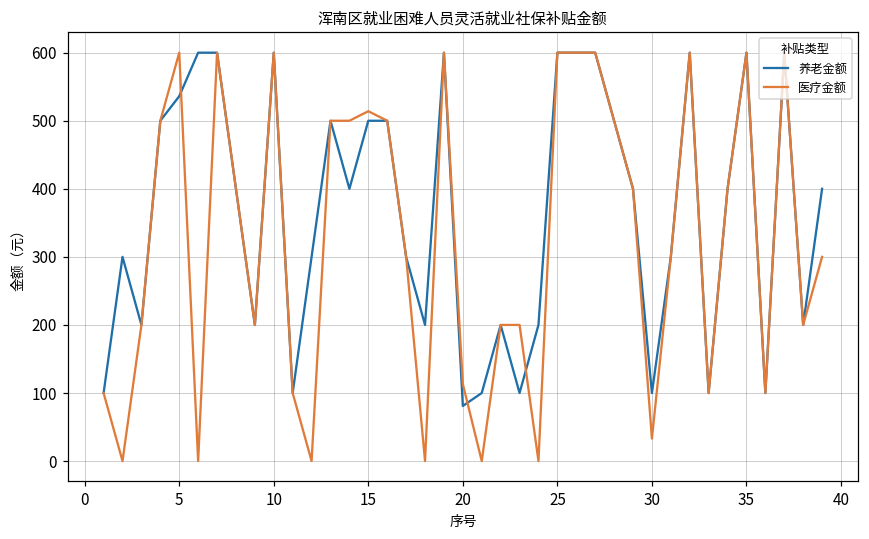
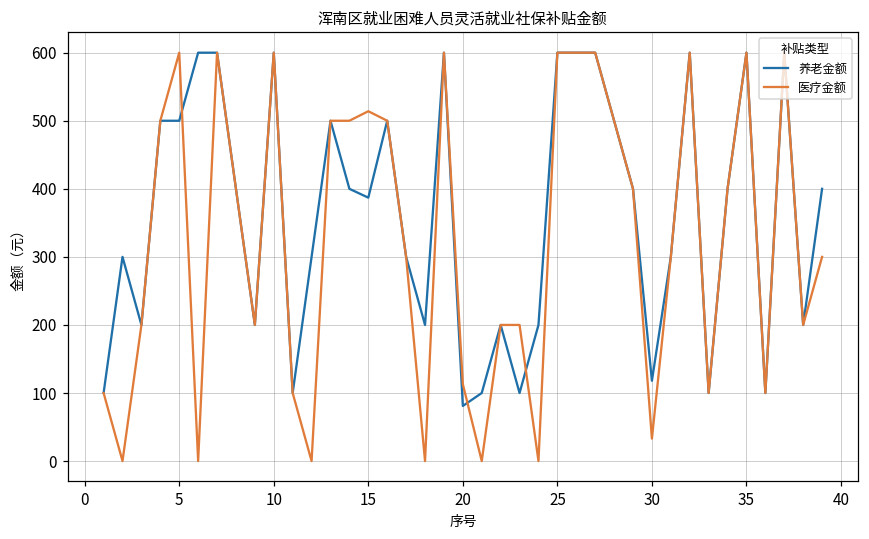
养老金额, 5: 540 -> 500
养老金额, 15: 500 -> 390
养老金额, 30: 100 -> 120
